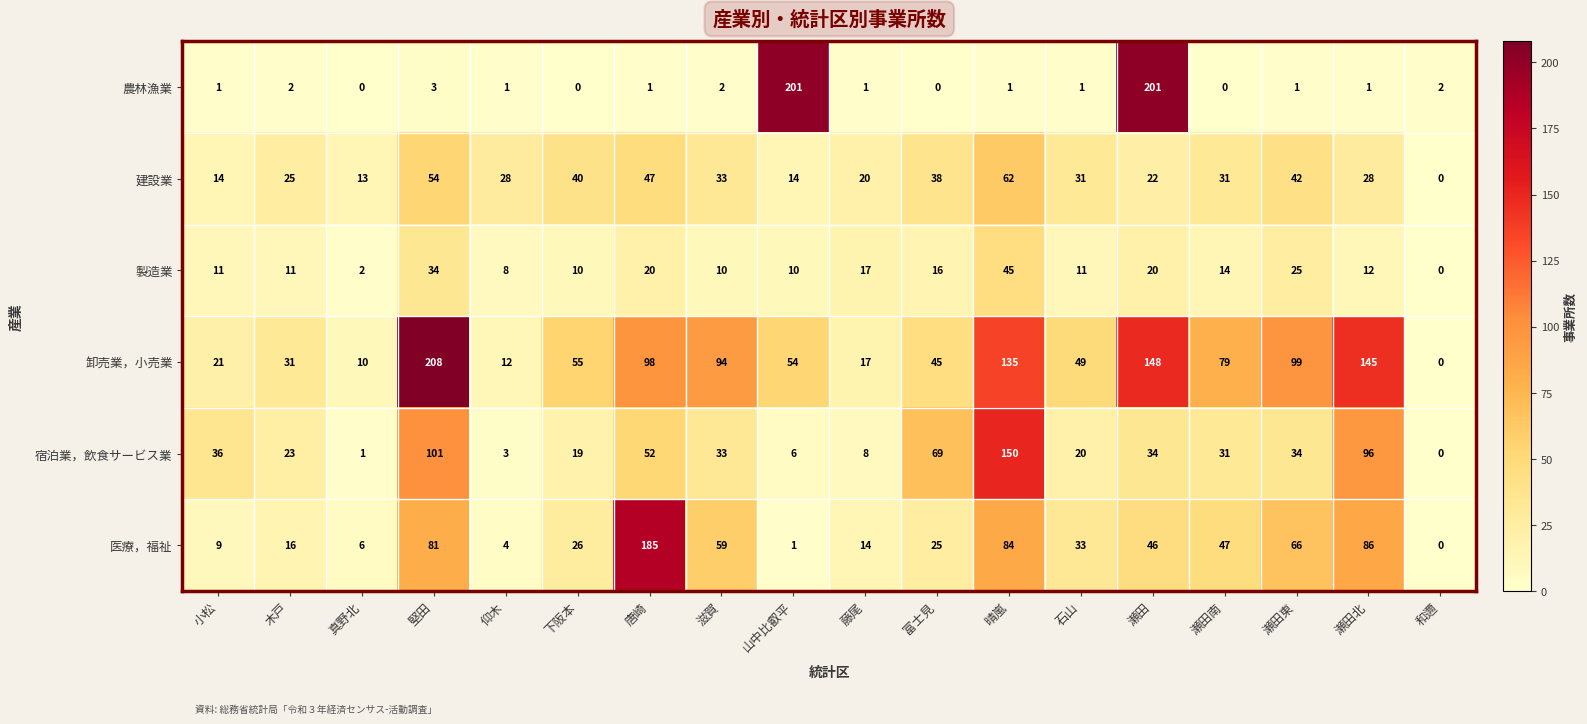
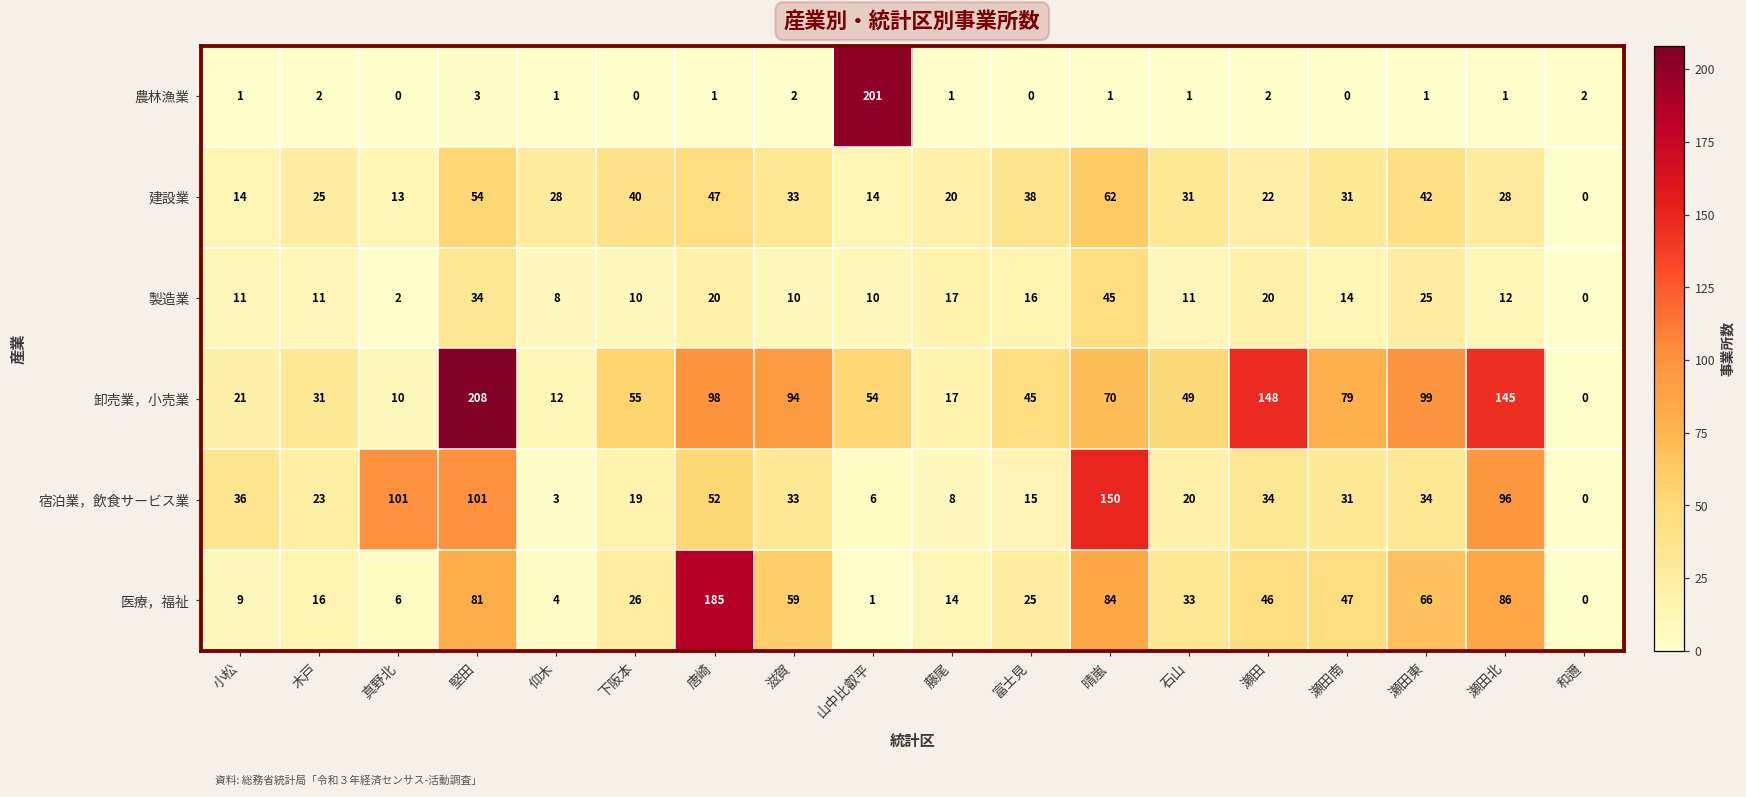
農林漁業, 瀬田: 201 -> 2
卸売業，小売業, 晴嵐: 135 -> 70
宿泊業，飲食サービス業, 真野北: 1 -> 101
宿泊業，飲食サービス業, 富士見: 69 -> 15
